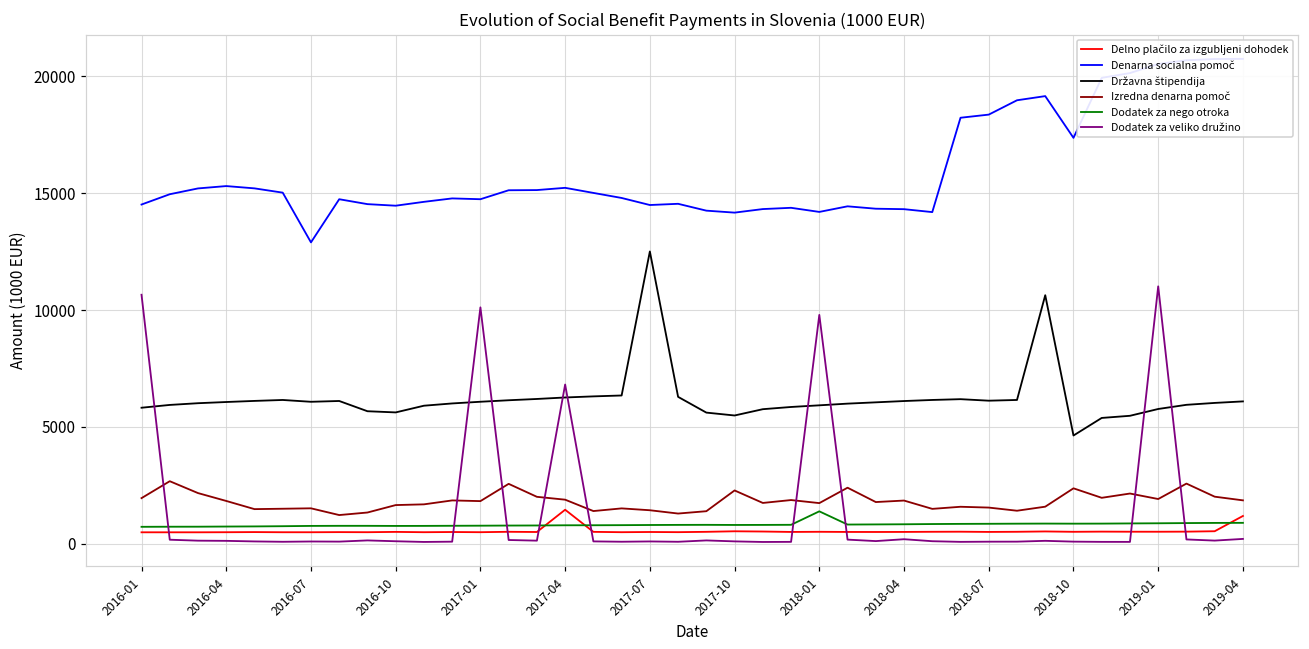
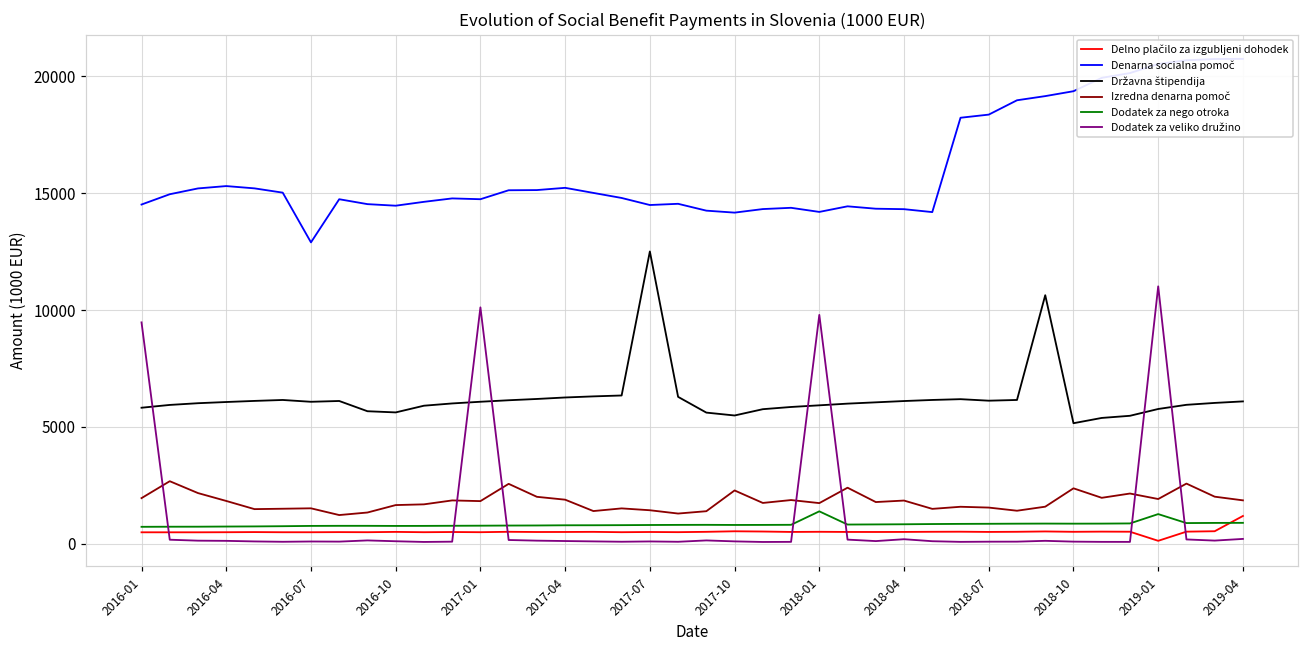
Dodatek za veliko družino, 2016-01: 10700 -> 9500
Delno plačilo za izgubljeni dohodek, 2017-04: 1500 -> 500
Dodatek za veliko družino, 2017-04: 6800 -> 100
Denarna socialna pomoč, 2018-10: 17400 -> 19400
Državna štipendija, 2018-10: 4600 -> 5200
Delno plačilo za izgubljeni dohodek, 2019-01: 500 -> 100
Dodatek za nego otroka, 2019-01: 900 -> 1300
